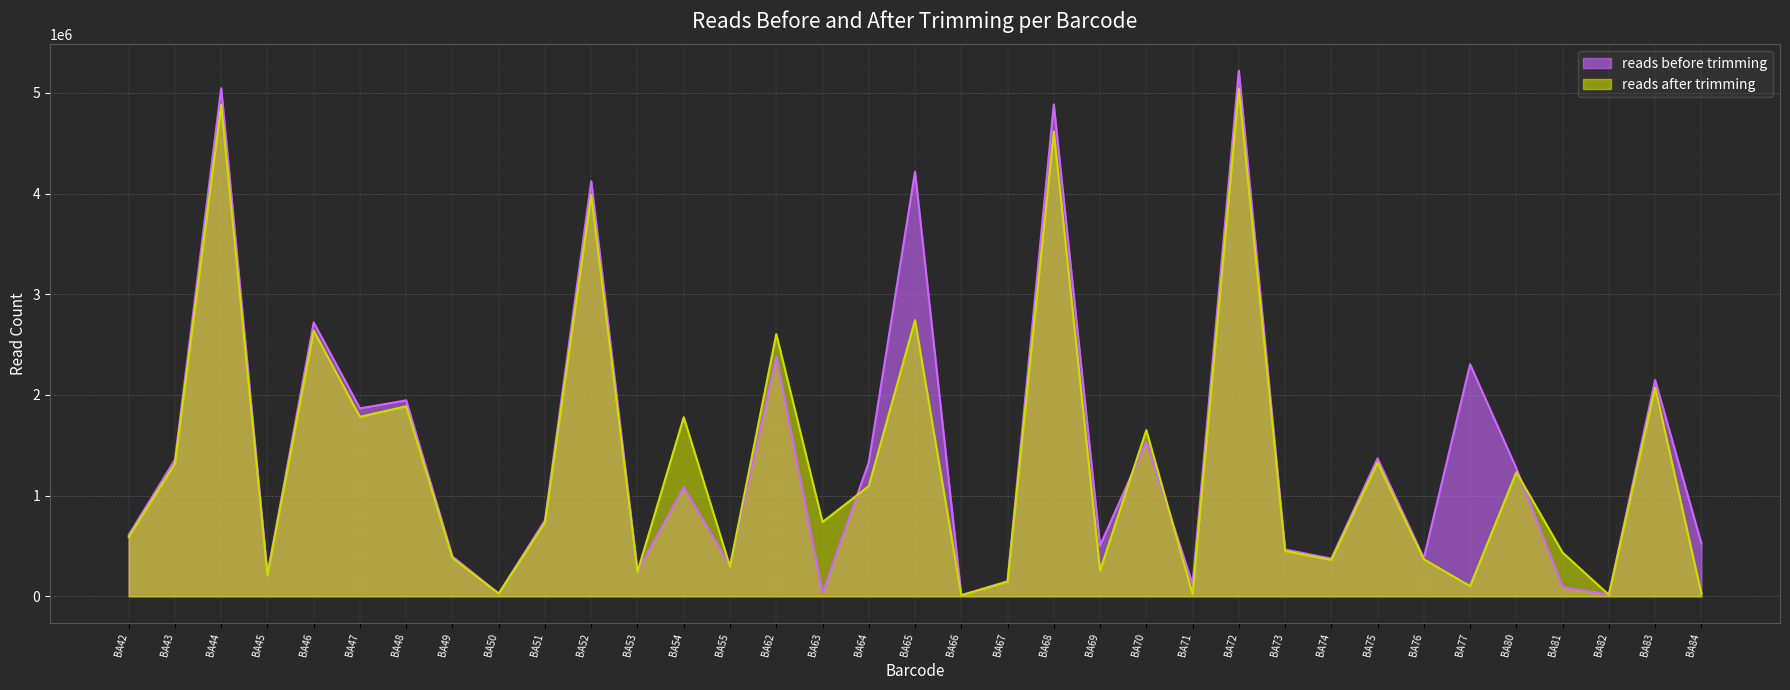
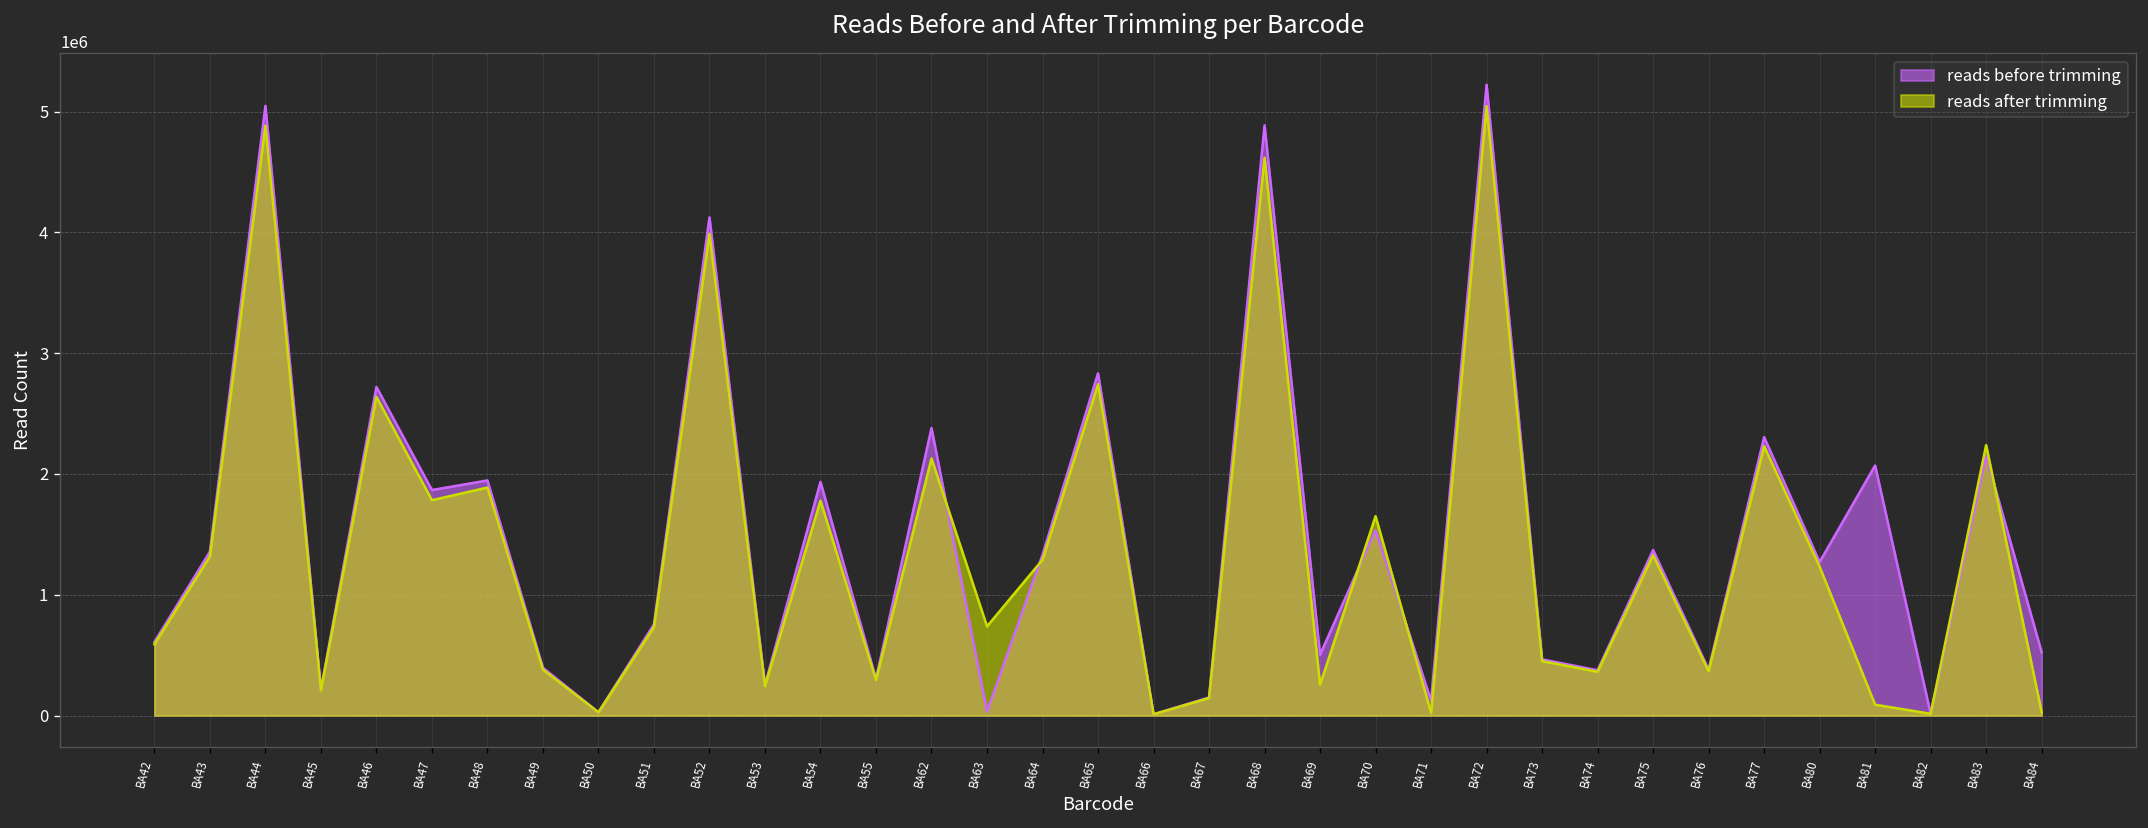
reads before trimming, BA54: 1080000 -> 1930000
reads after trimming, BA62: 2600000 -> 2130000
reads after trimming, BA64: 1090000 -> 1290000
reads before trimming, BA65: 4220000 -> 2830000
reads after trimming, BA77: 100000 -> 2230000
reads before trimming, BA81: 90000 -> 2070000
reads after trimming, BA81: 430000 -> 90000
reads after trimming, BA83: 2070000 -> 2240000
